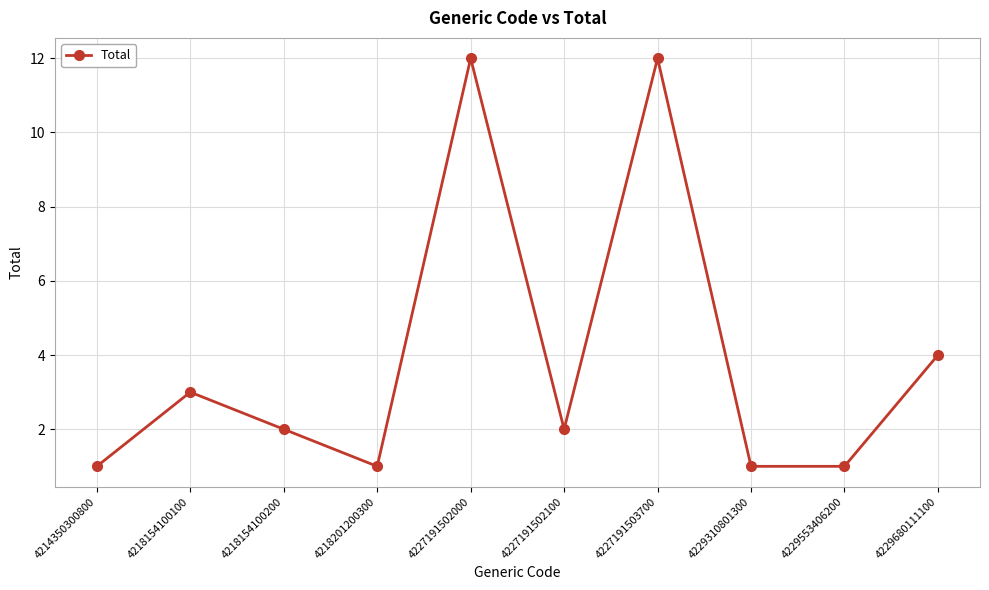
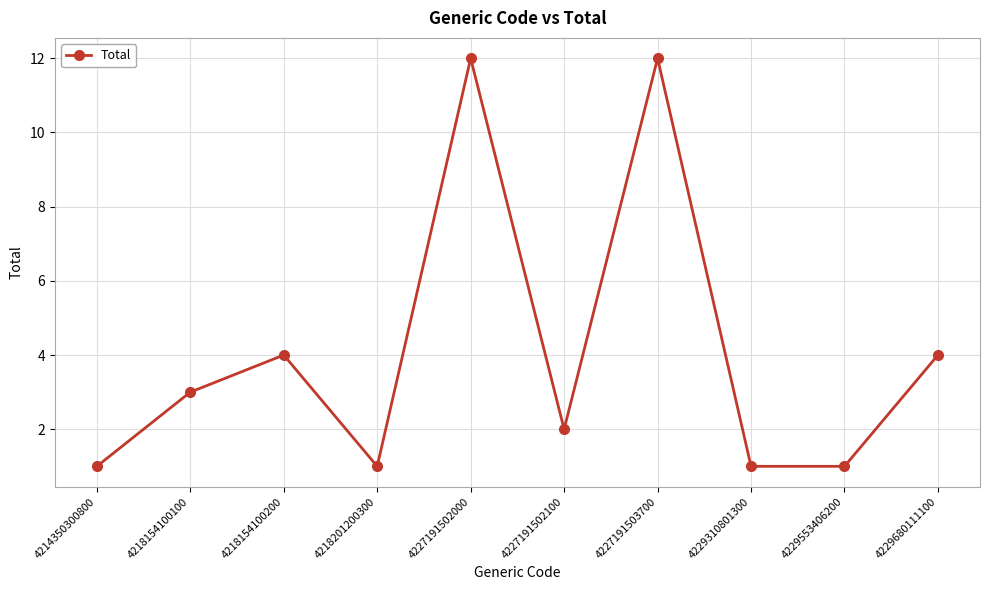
4218154100200: 2 -> 4
